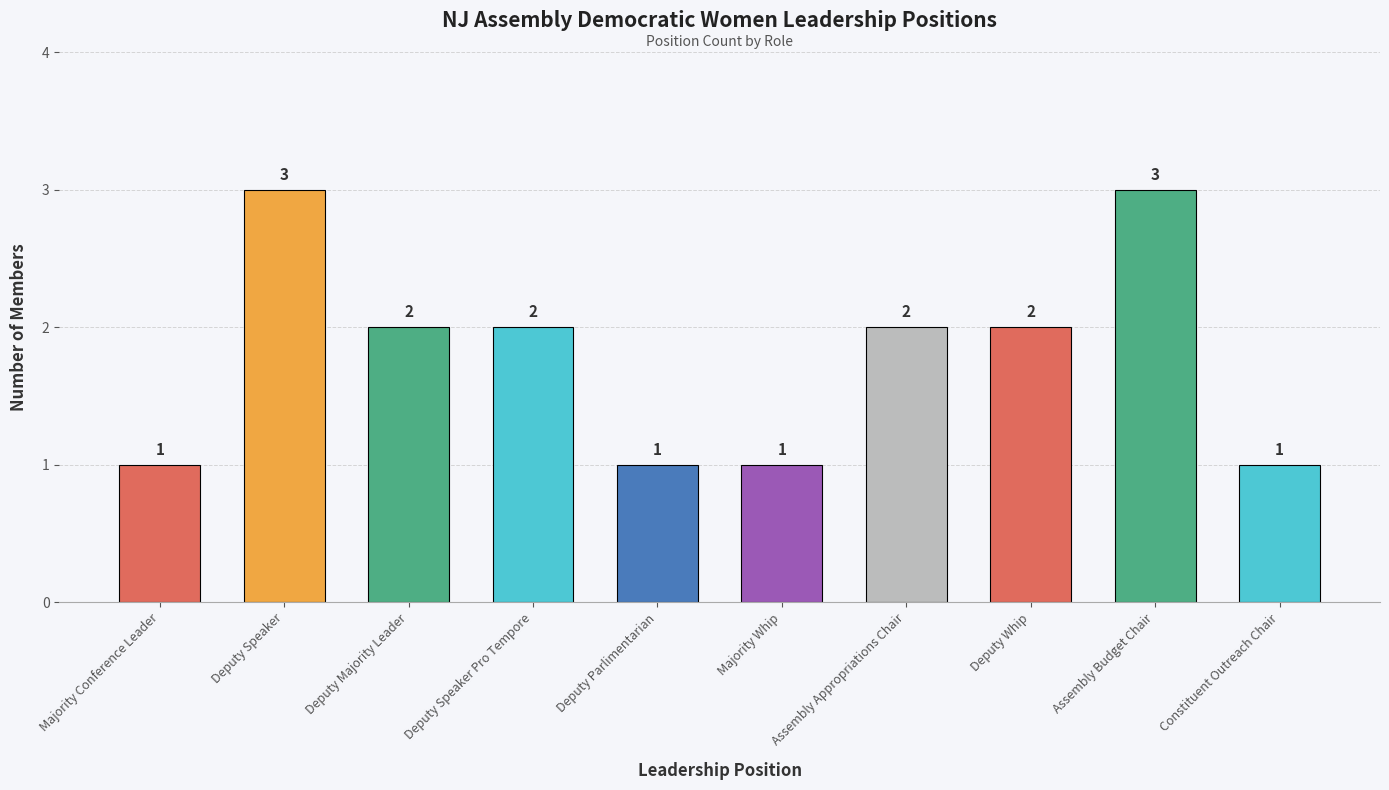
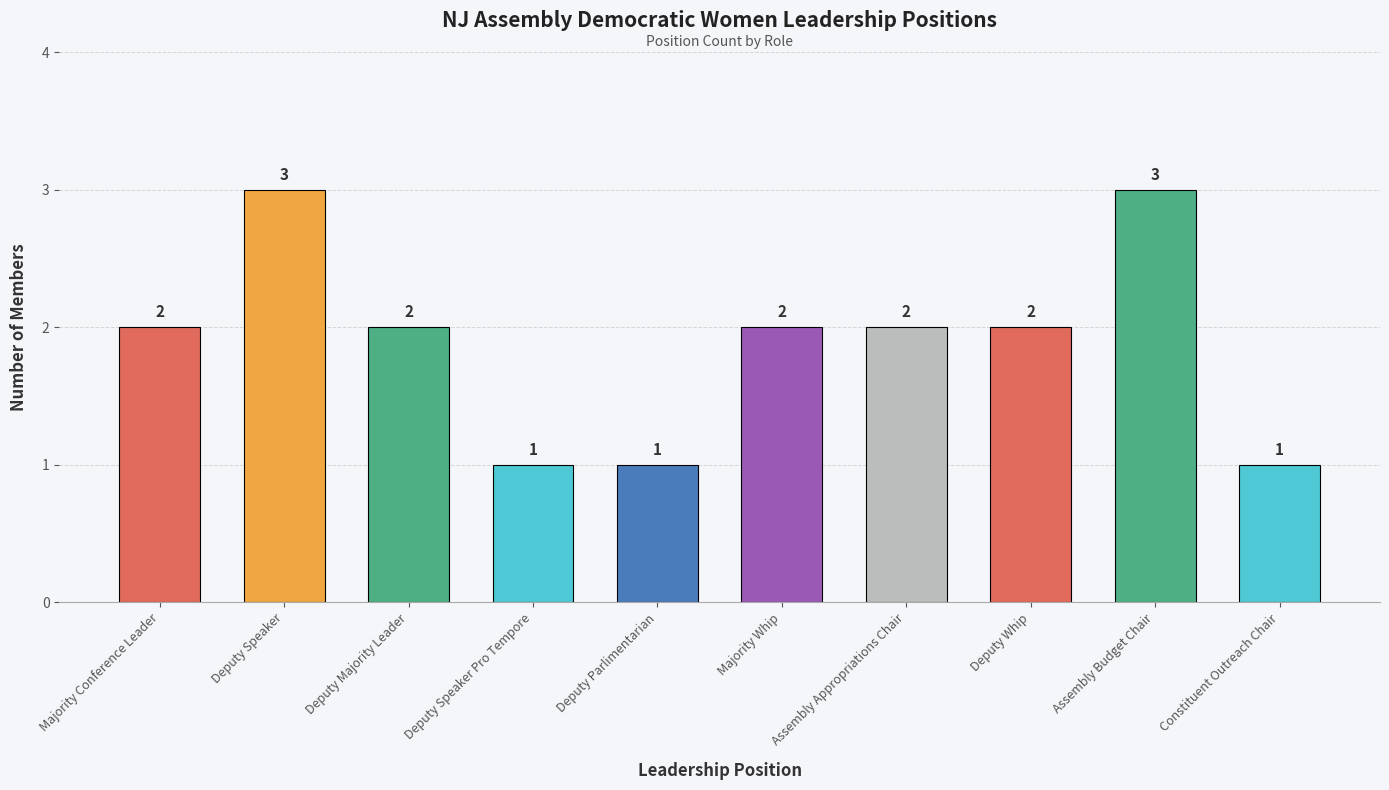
Majority Conference Leader: 1 -> 2
Deputy Speaker Pro Tempore: 2 -> 1
Majority Whip: 1 -> 2
